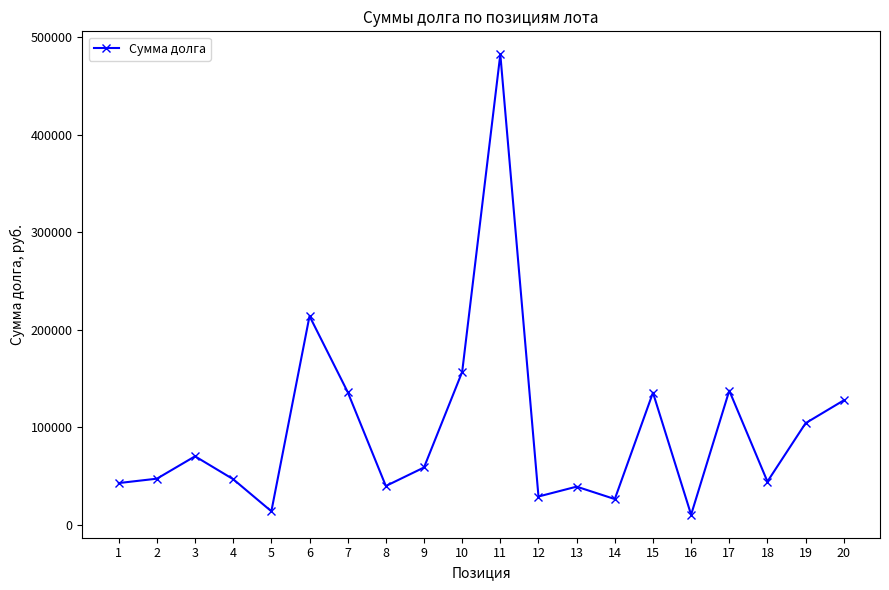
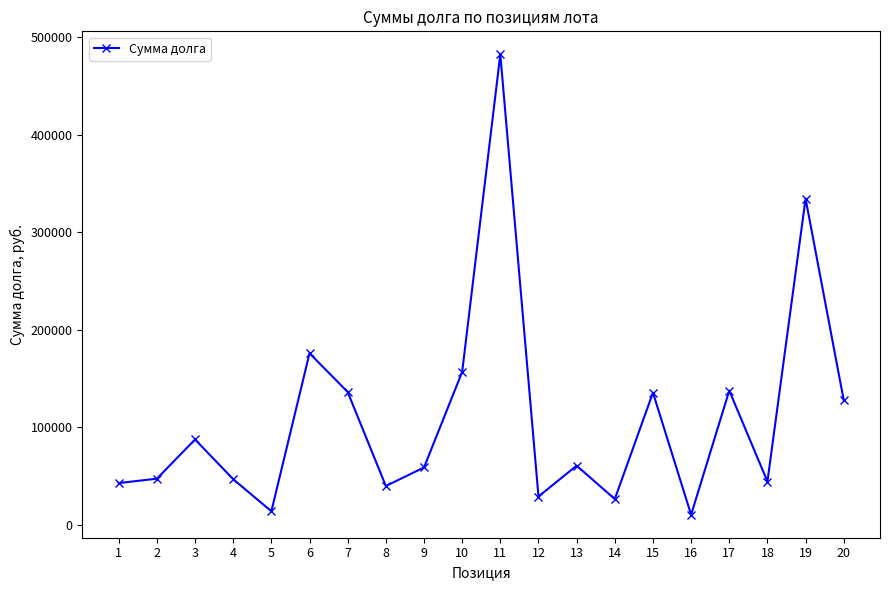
3: 70000 -> 90000
6: 210000 -> 180000
13: 40000 -> 60000
19: 100000 -> 330000
